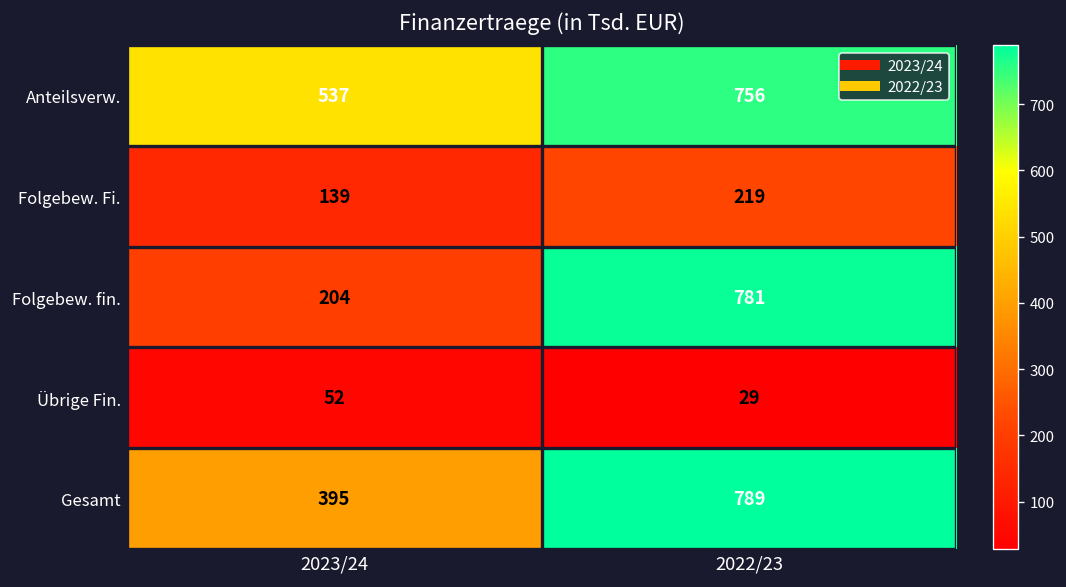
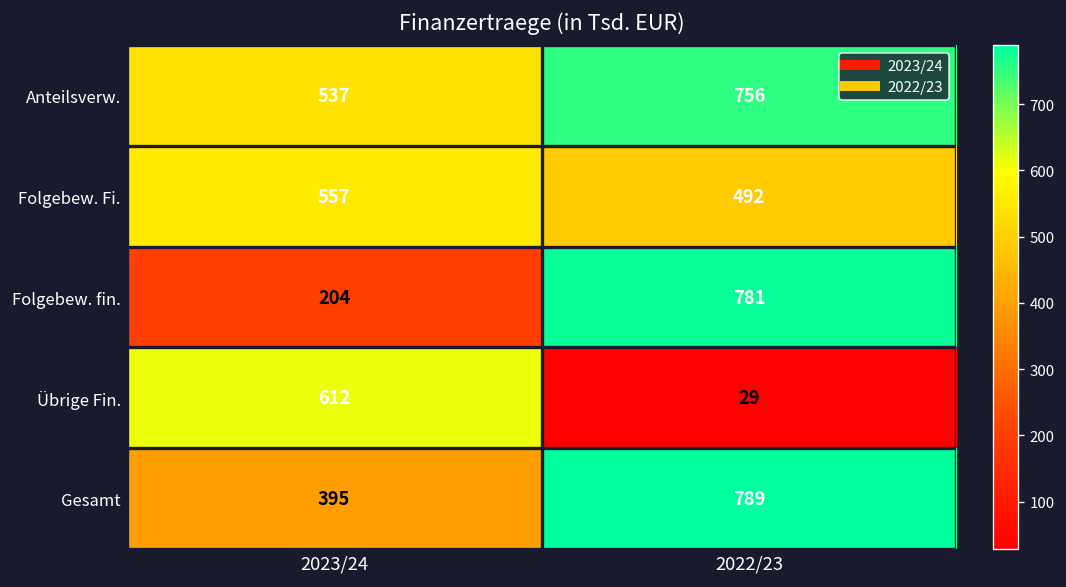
Folgebew. Fi., 2023/24: 139 -> 557
Folgebew. Fi., 2022/23: 219 -> 492
Übrige Fin., 2023/24: 52 -> 612
